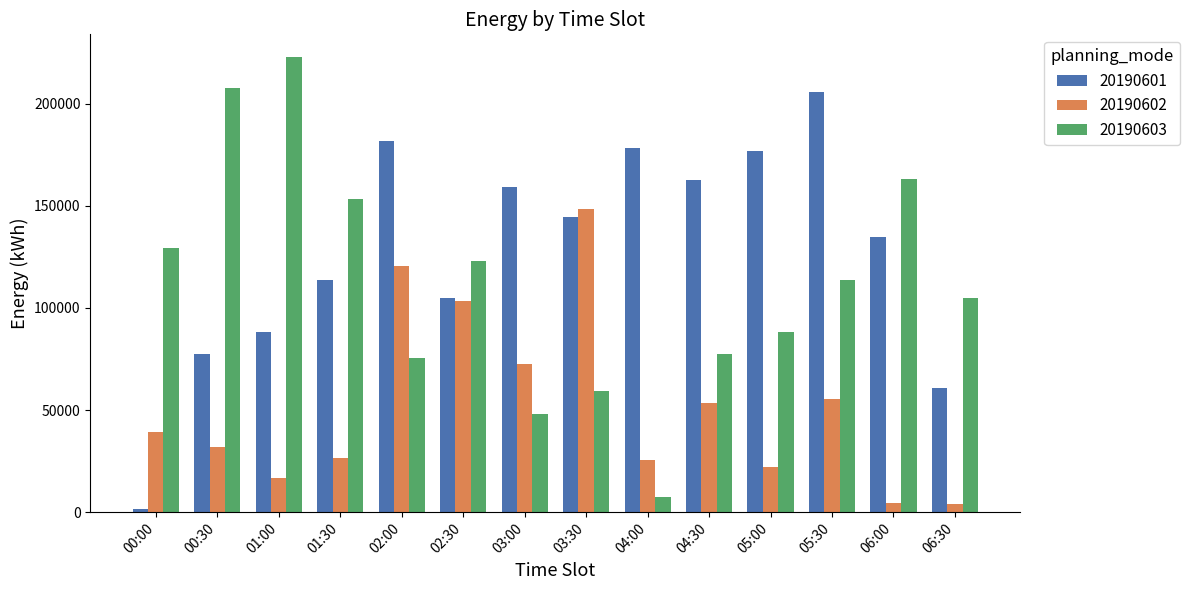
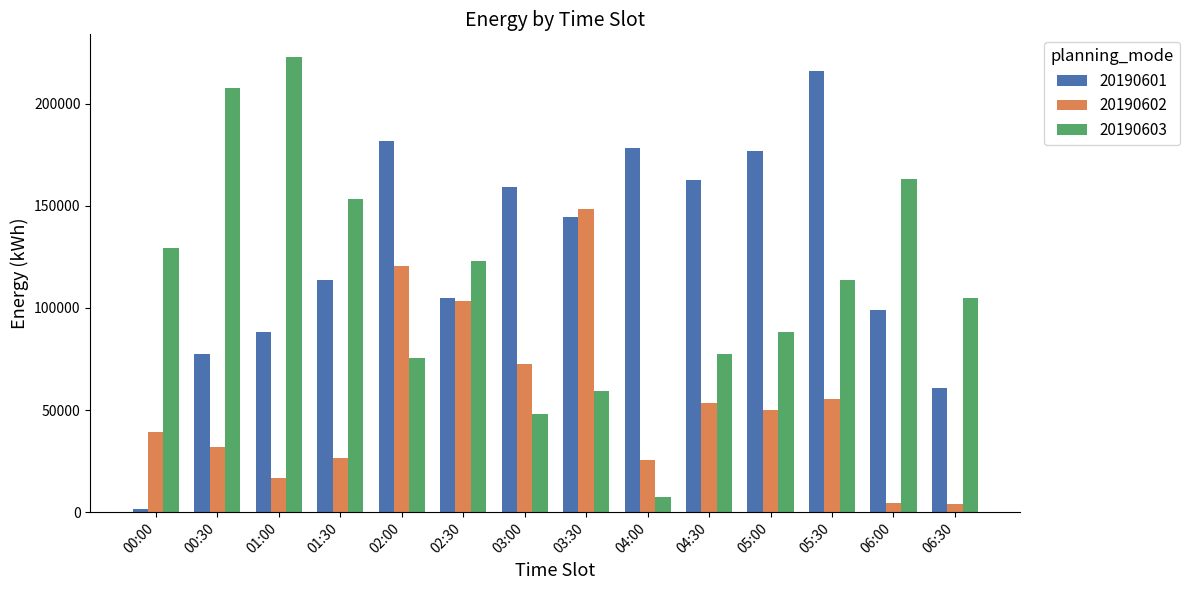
20190602, 05:00: 22000 -> 50000
20190601, 05:30: 206000 -> 216000
20190601, 06:00: 135000 -> 99000
